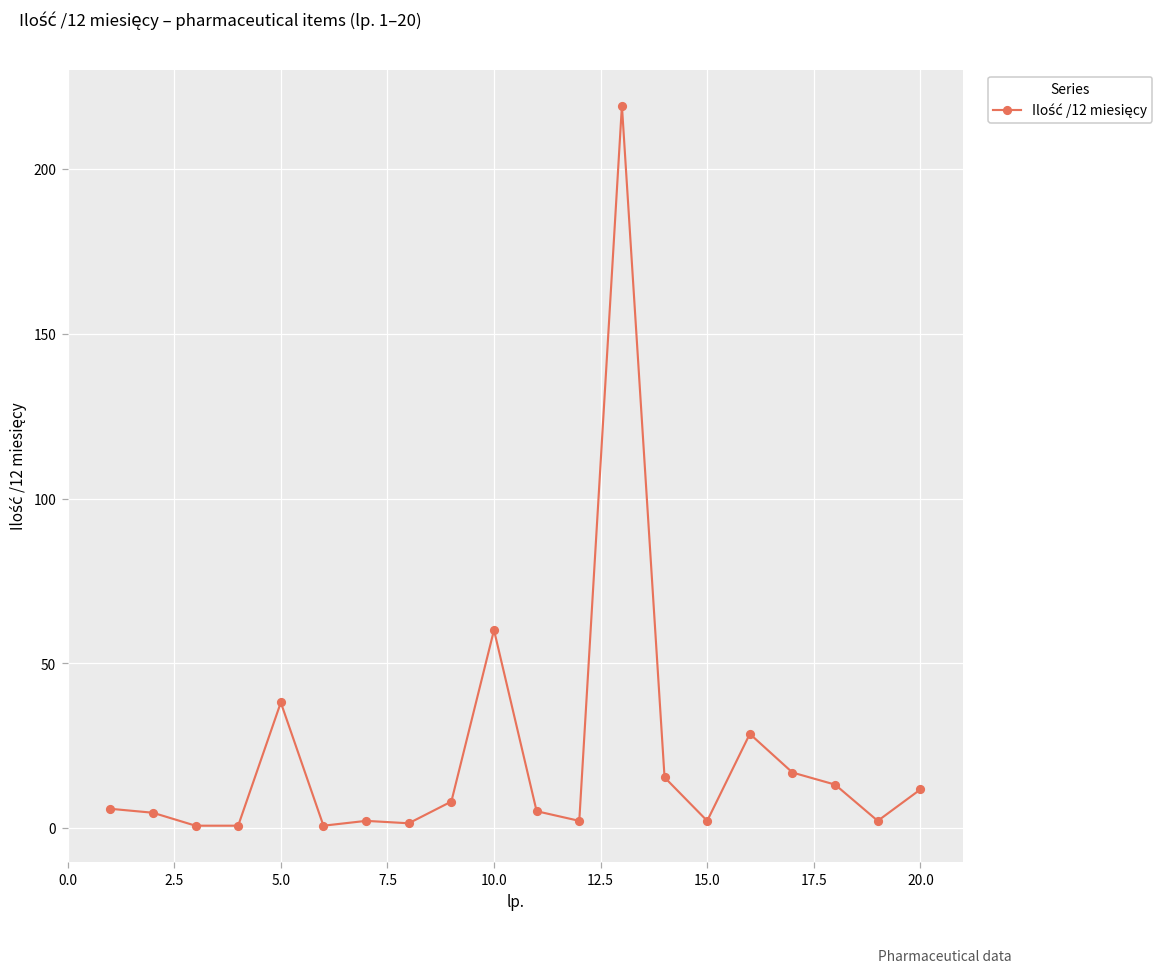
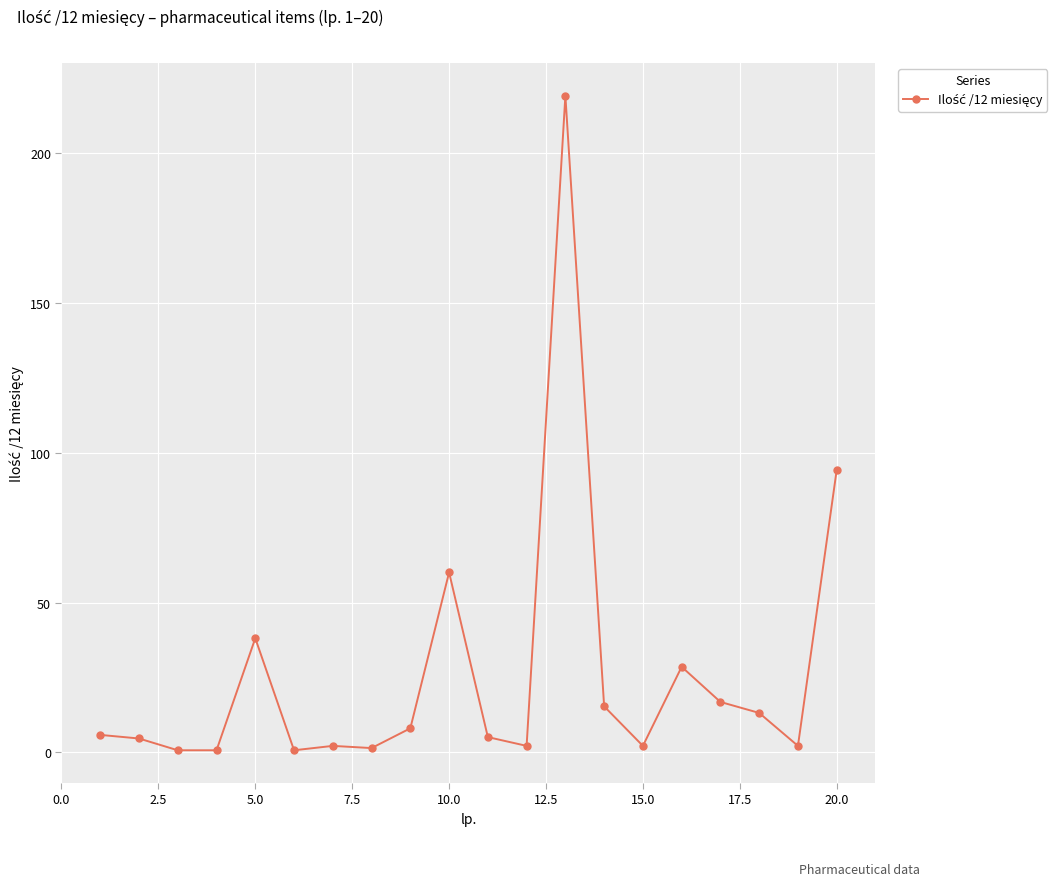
20.0: 12 -> 94
